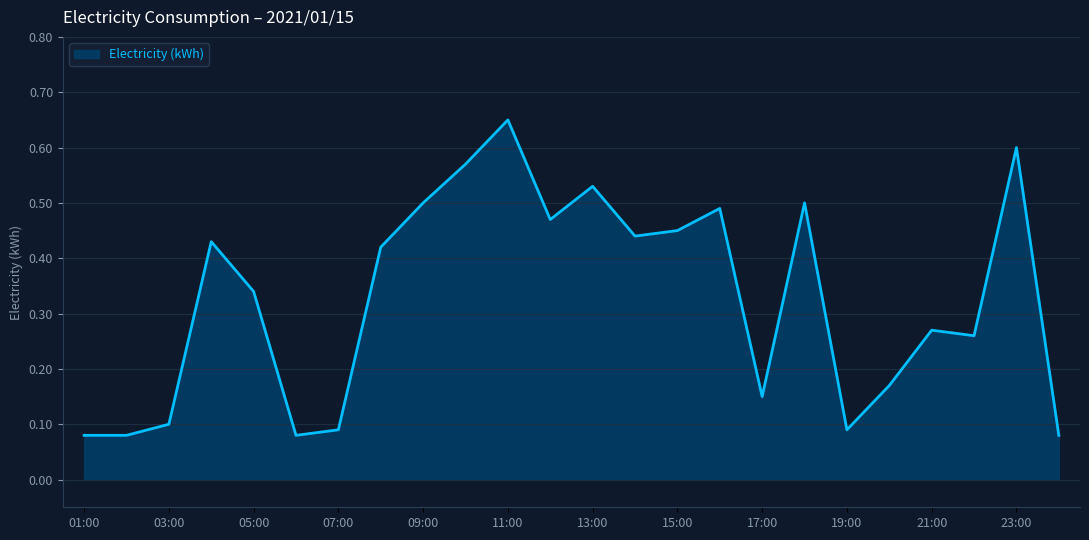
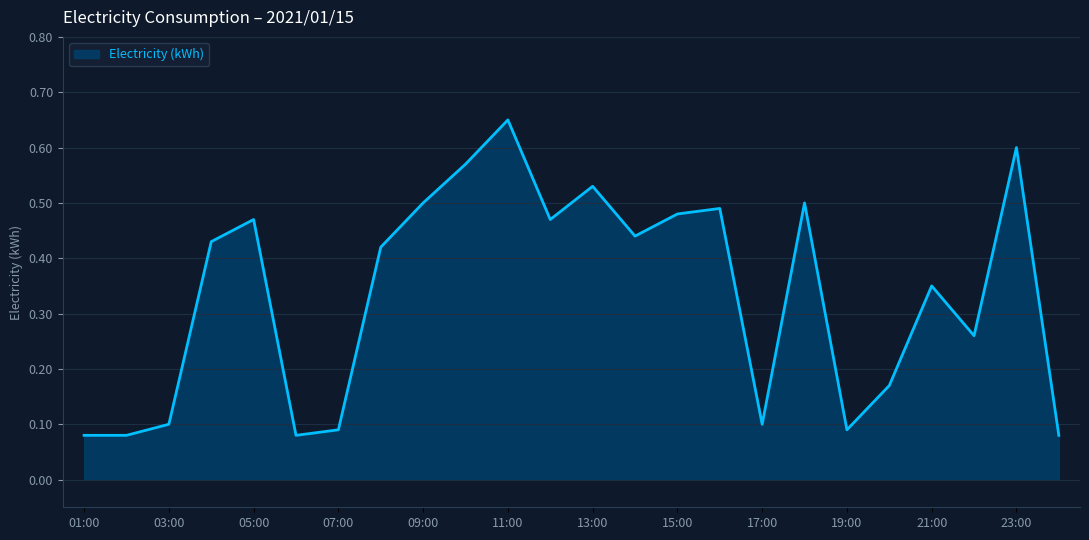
05:00: 0.34 -> 0.47
15:00: 0.45 -> 0.48
17:00: 0.15 -> 0.10
21:00: 0.27 -> 0.35
